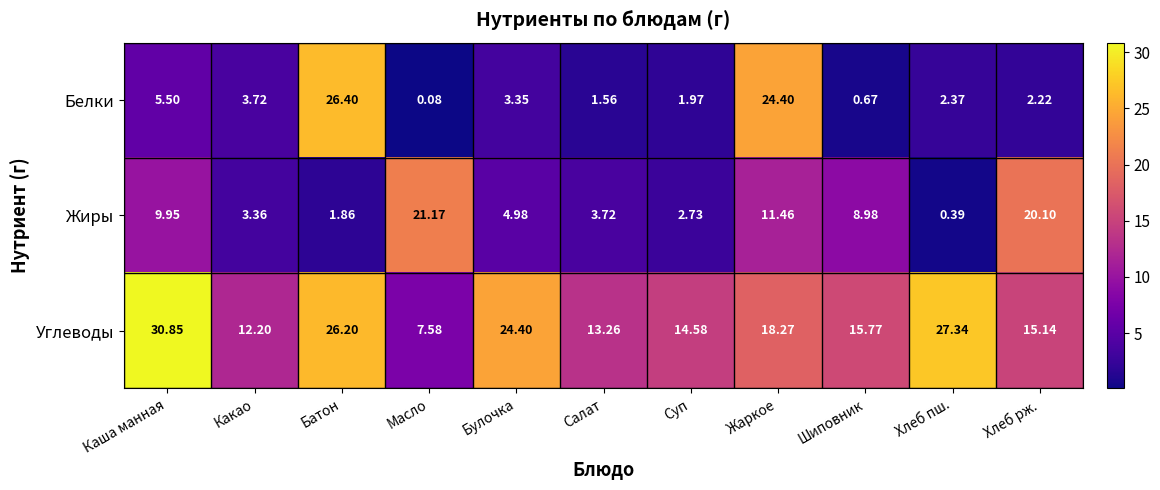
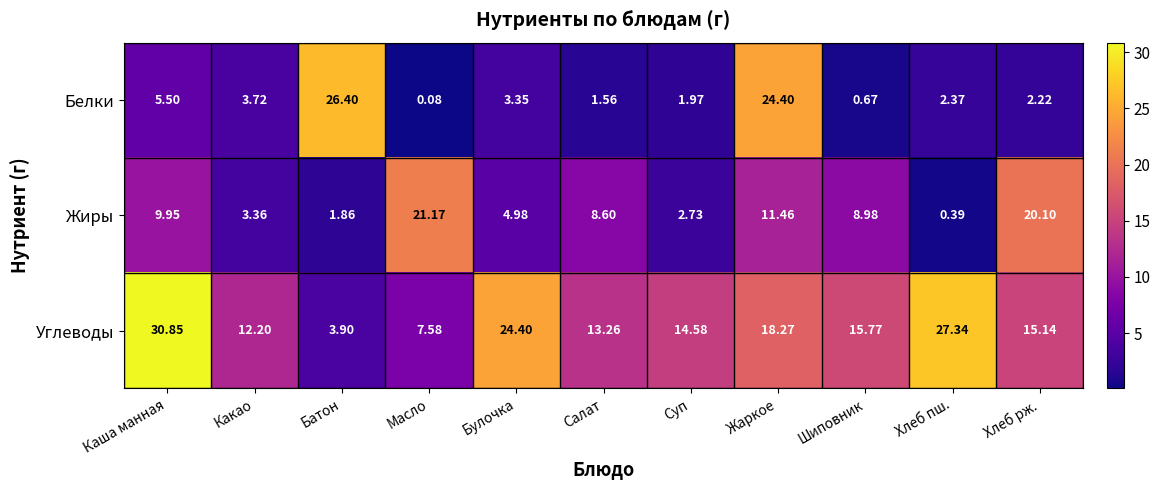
Жиры, Салат: 3.72 -> 8.60
Углеводы, Батон: 26.20 -> 3.90
